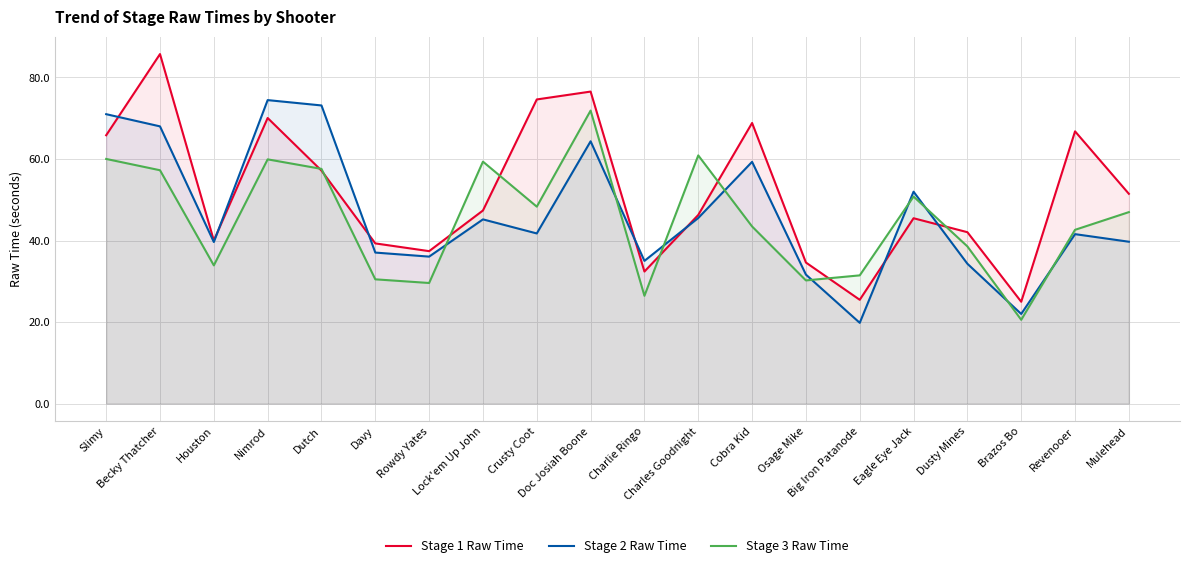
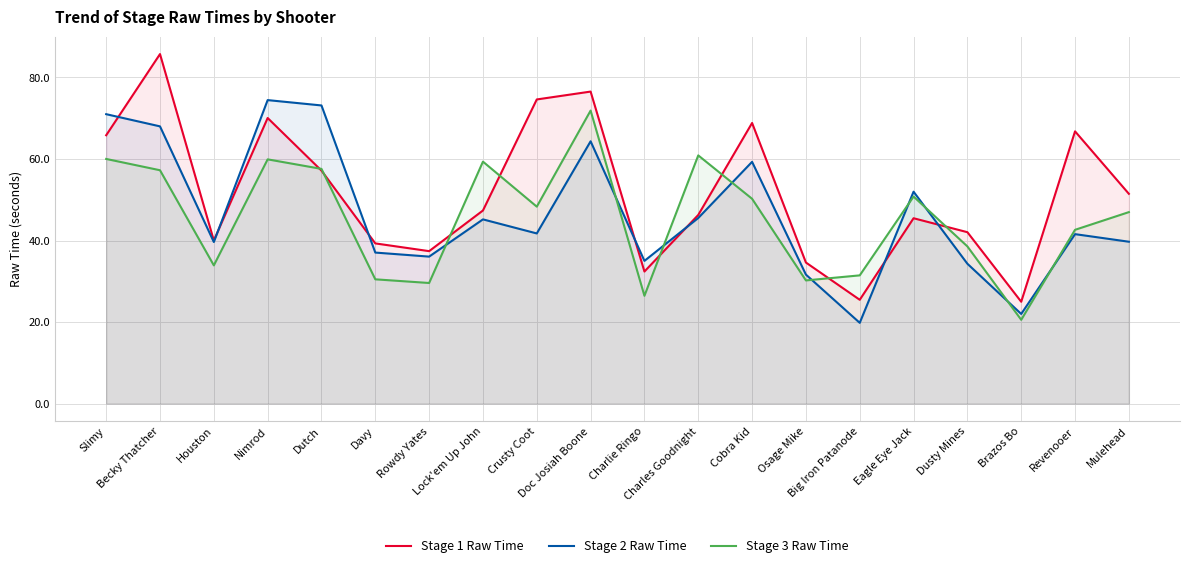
Stage 3 Raw Time, Cobra Kid: 43 -> 50
